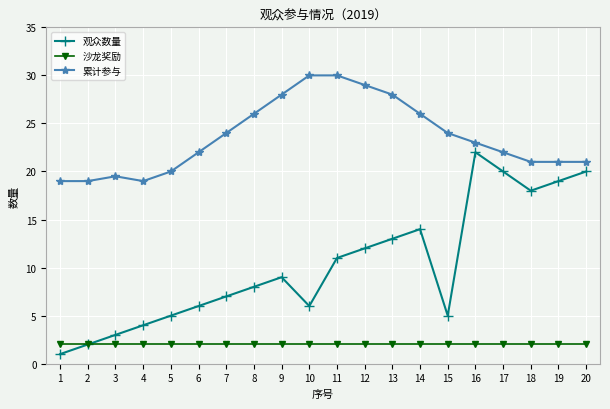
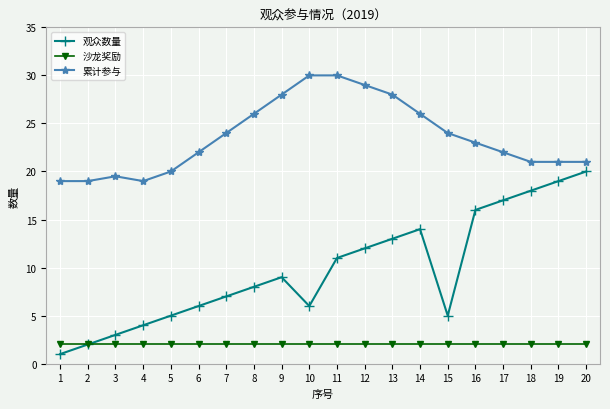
观众数量, 16: 22 -> 16
观众数量, 17: 20 -> 17
